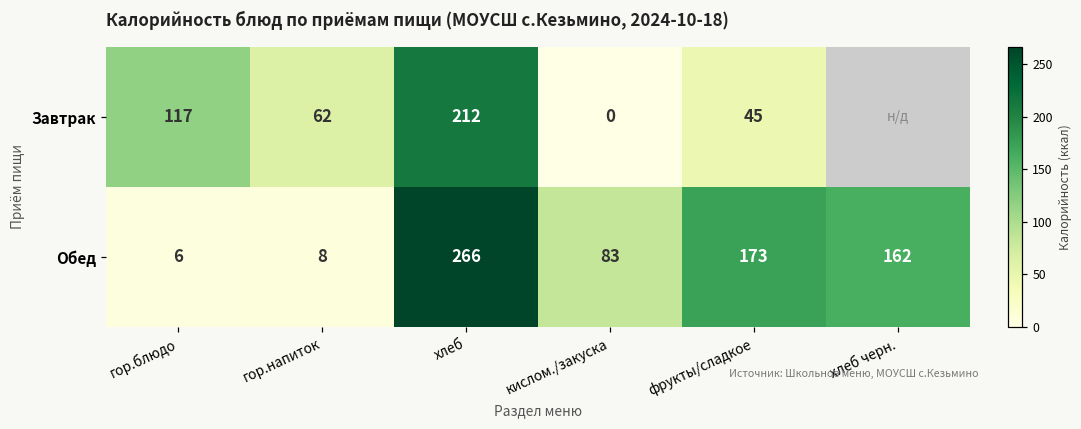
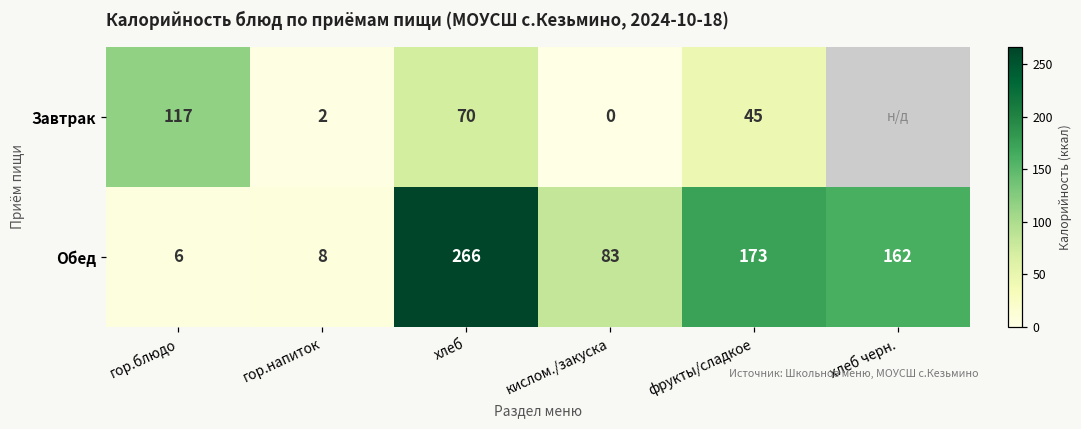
Завтрак, гор.напиток: 62 -> 2
Завтрак, хлеб: 212 -> 70
